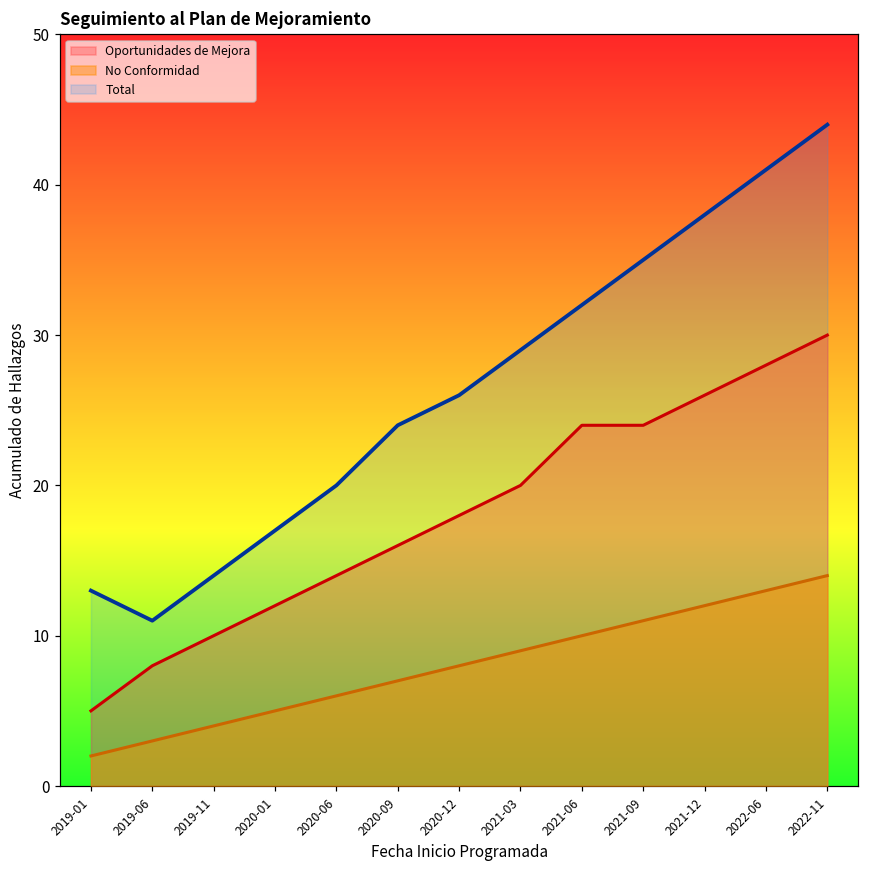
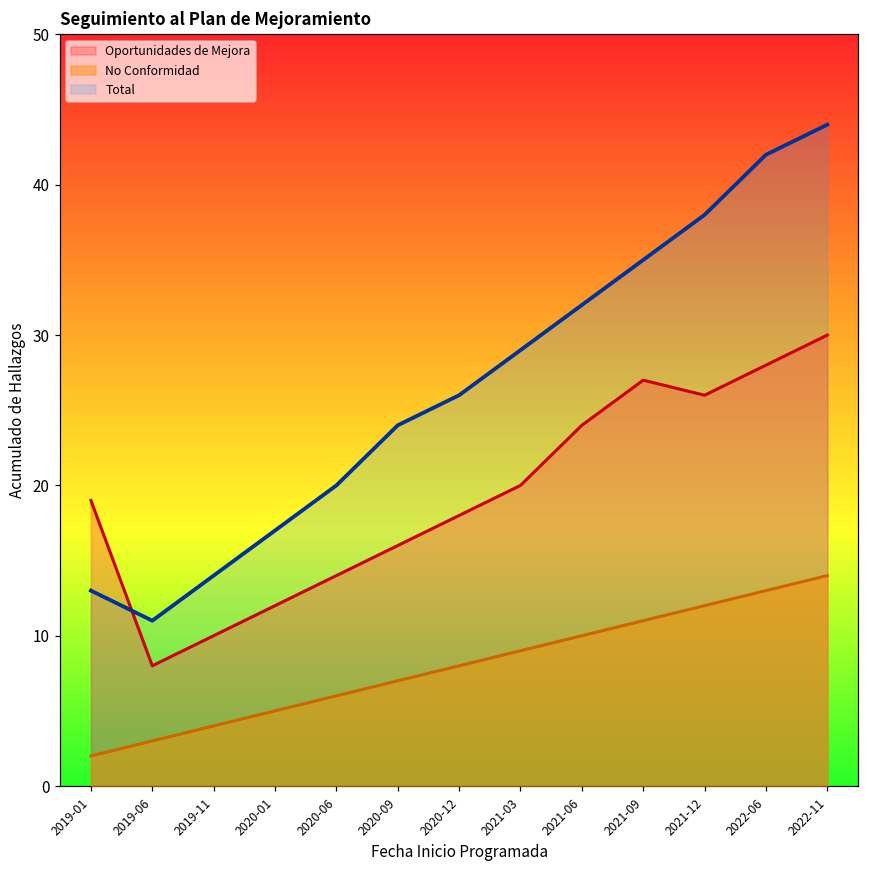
Oportunidades de Mejora, 2019-01: 5 -> 19
Oportunidades de Mejora, 2021-09: 24 -> 27
Total, 2022-06: 41 -> 42
